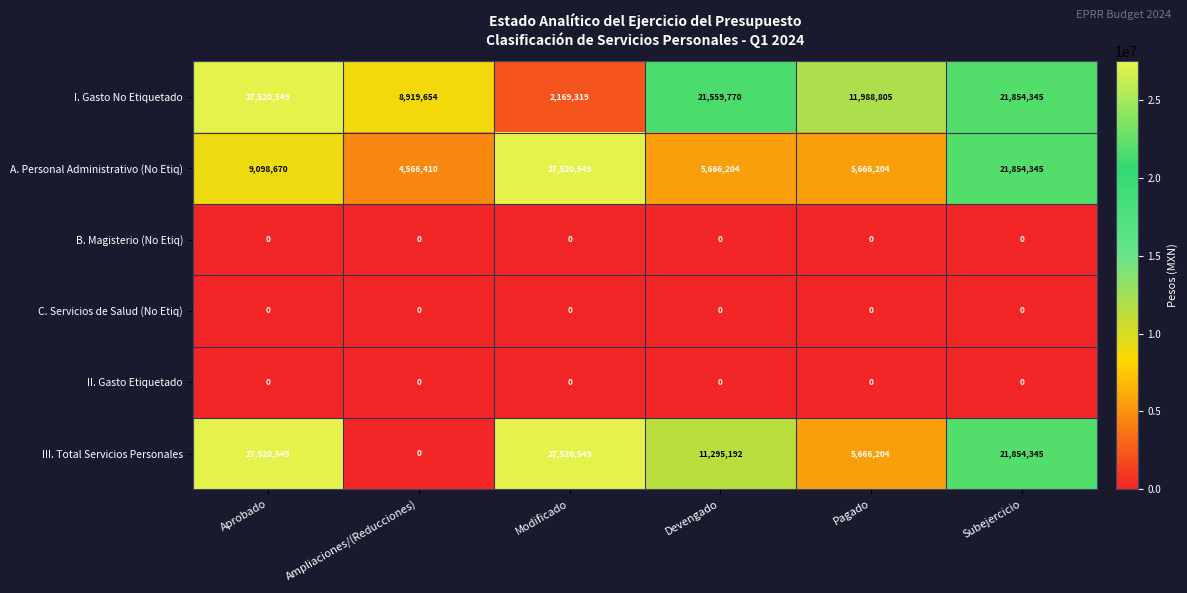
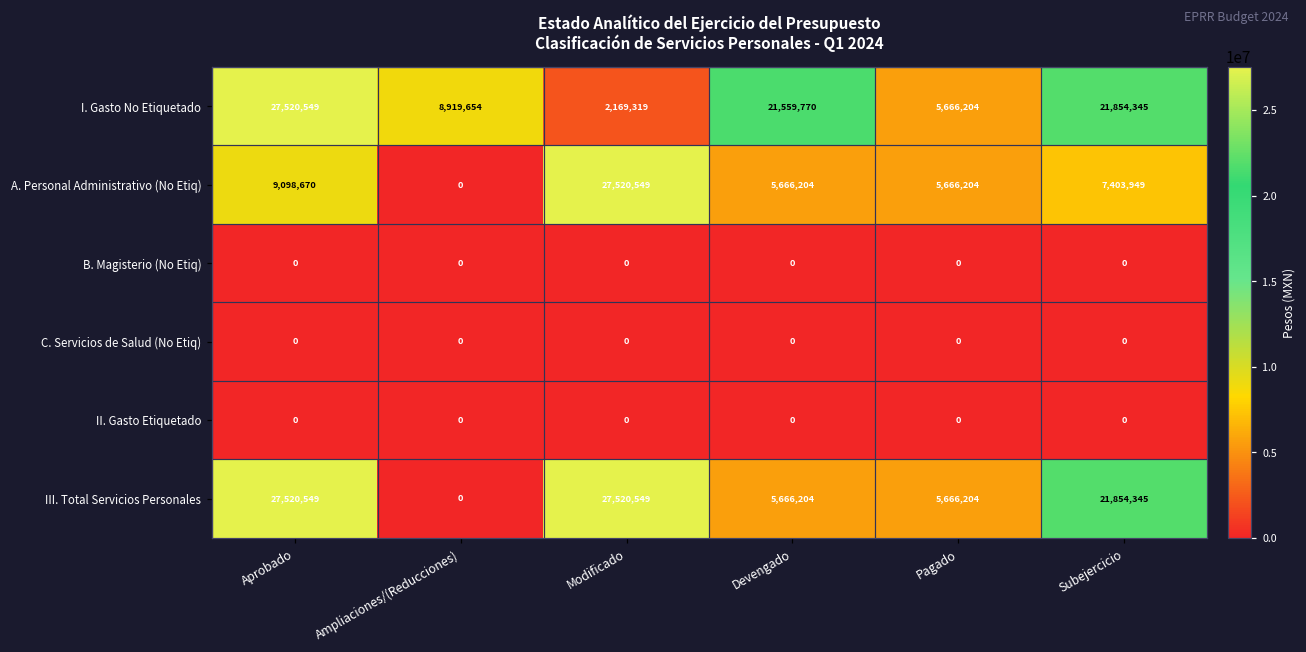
I. Gasto No Etiquetado, Pagado: 11,988,805 -> 5,666,204
A. Personal Administrativo (No Etiq), Ampliaciones/(Reducciones): 4,566,410 -> 0
A. Personal Administrativo (No Etiq), Subejercicio: 21,854,345 -> 7,403,949
III. Total Servicios Personales, Devengado: 11,295,192 -> 5,666,204
